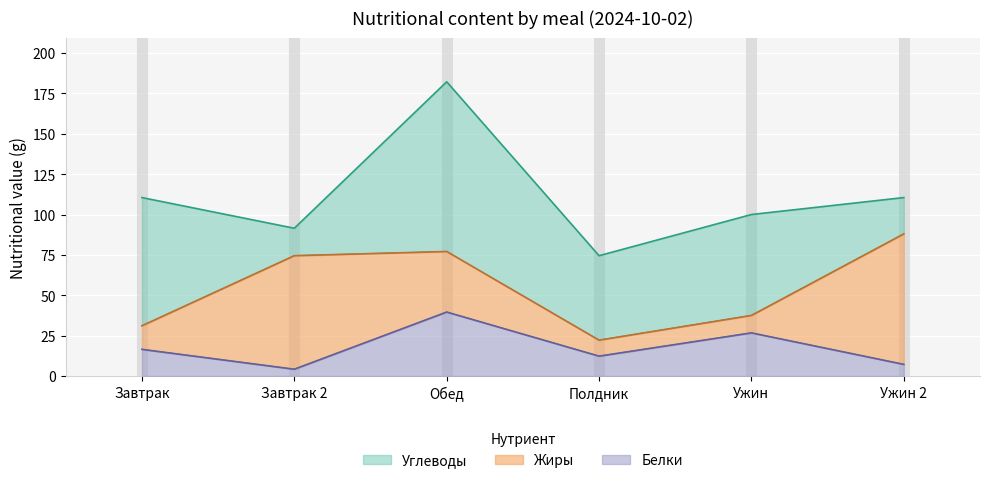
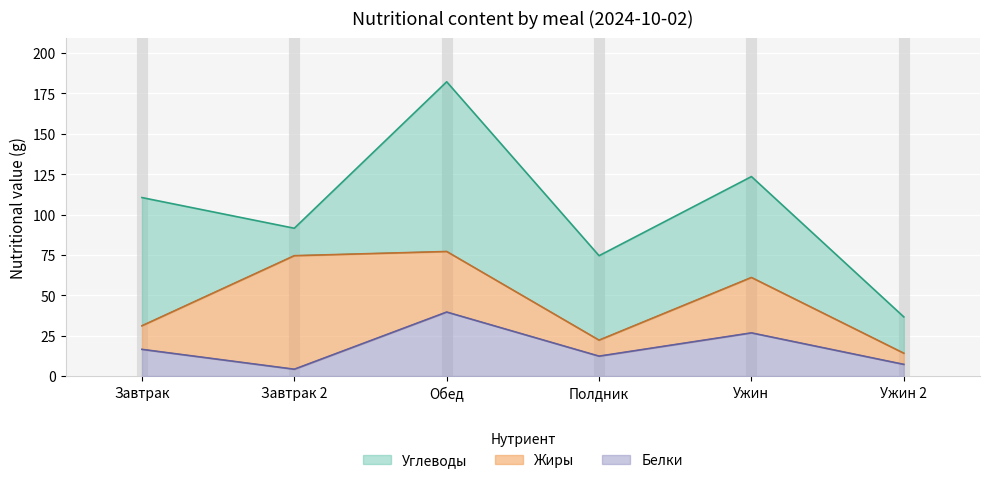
Жиры, Ужин: 11 -> 34
Жиры, Ужин 2: 81 -> 7
